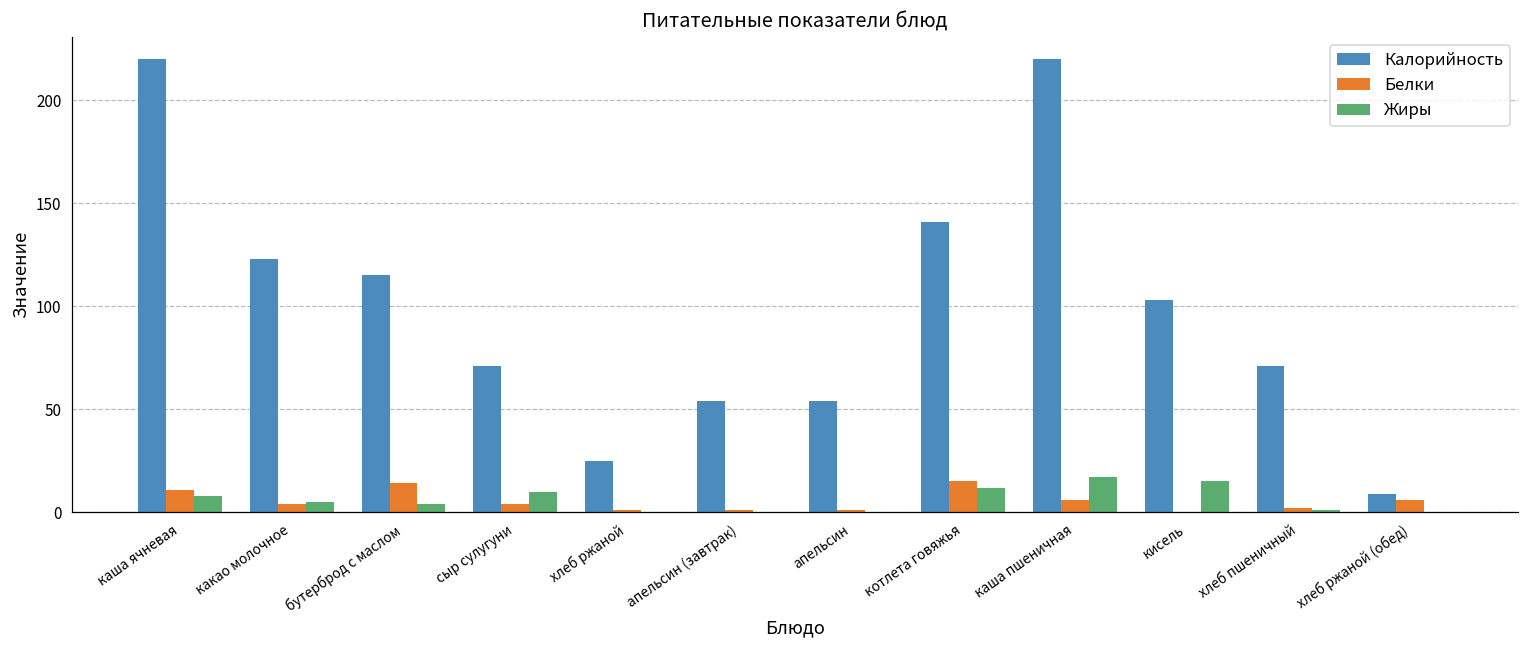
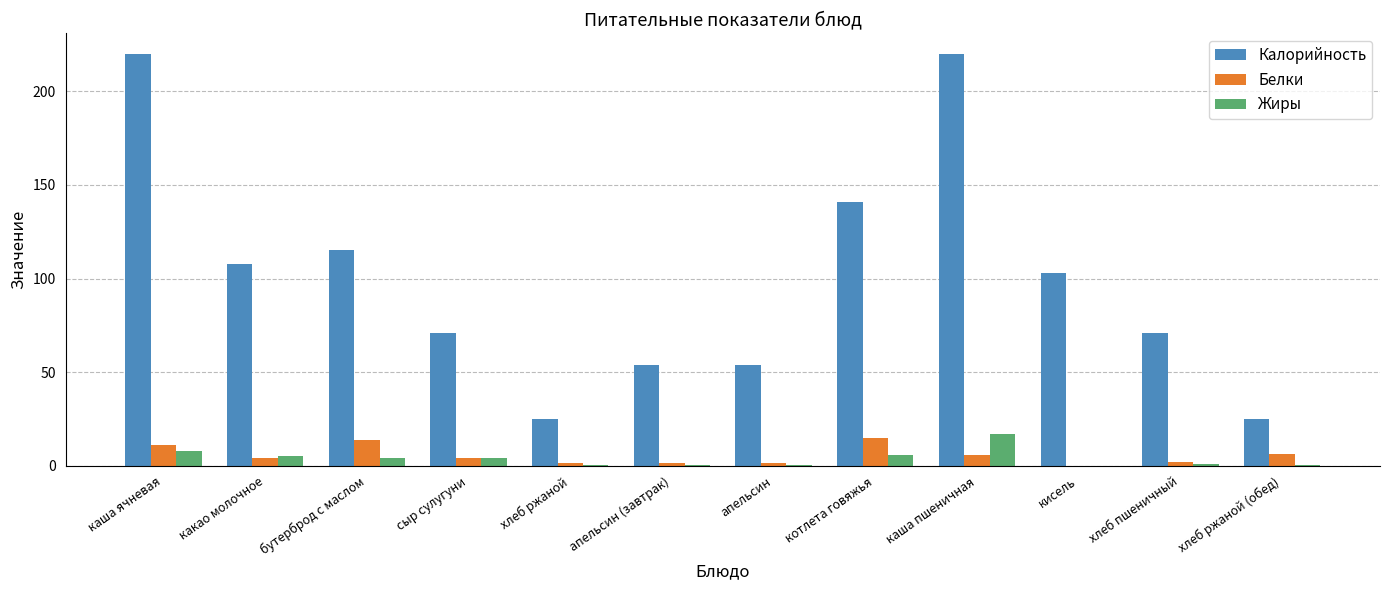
Калорийность, какао молочное: 123 -> 108
Жиры, сыр сулугуни: 10 -> 4
Жиры, котлета говяжья: 12 -> 6
Жиры, кисель: 15 -> 0
Калорийность, хлеб ржаной (обед): 9 -> 25
